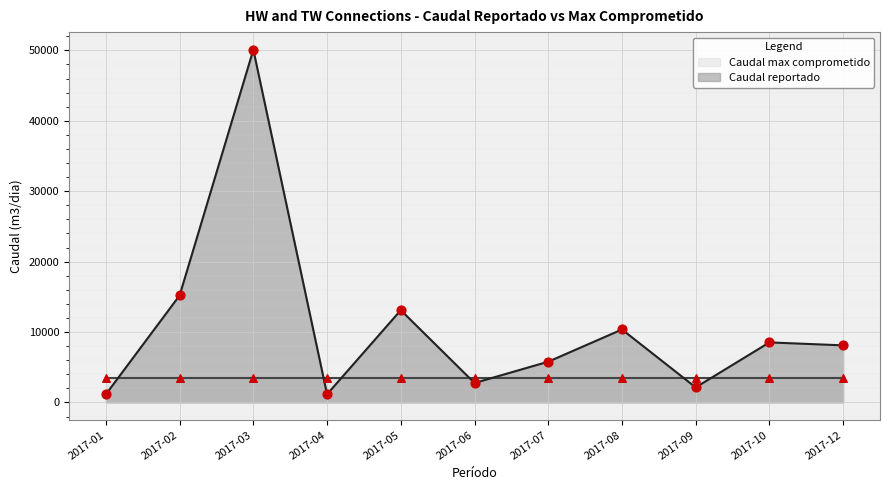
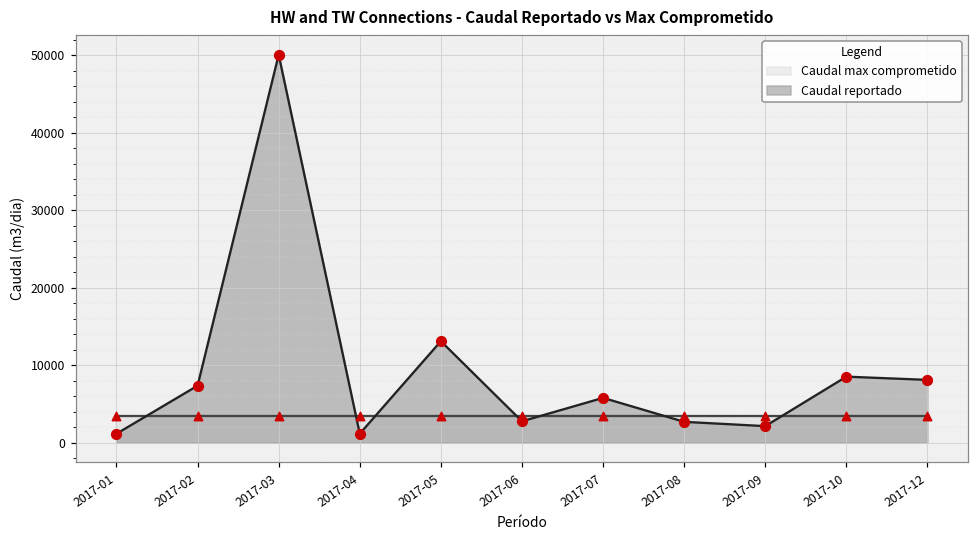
Caudal reportado, 2017-02: 15000 -> 7000
Caudal reportado, 2017-08: 10000 -> 3000
